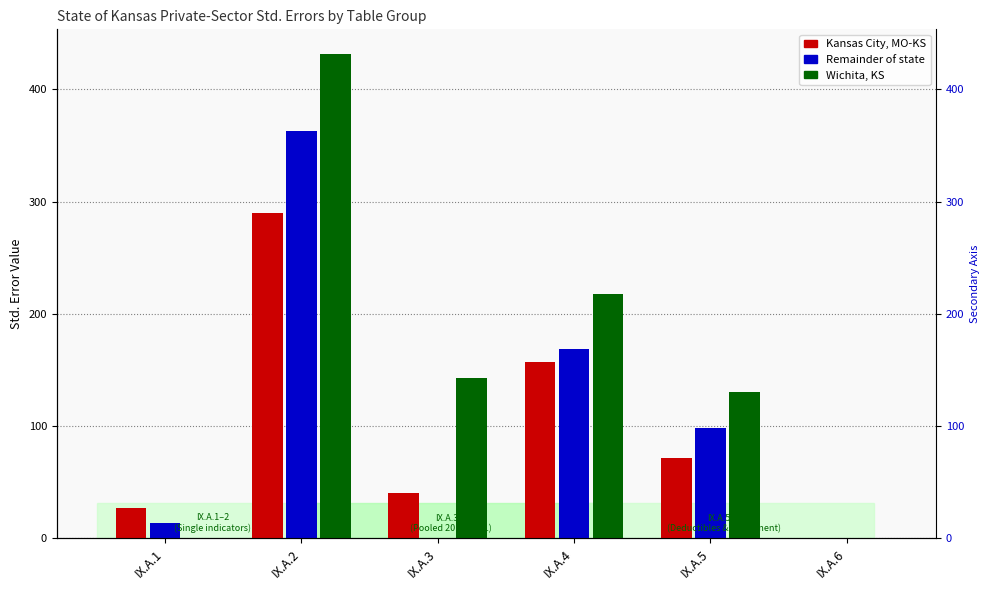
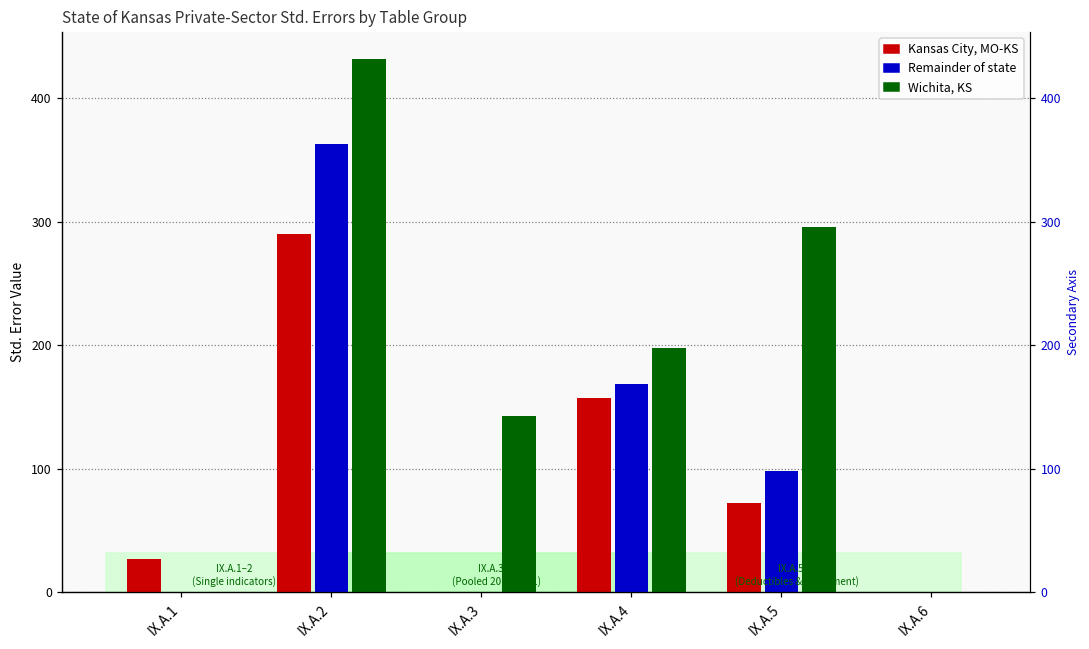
Remainder of state, IX.A.1: 14 -> 0
Kansas City, MO-KS, IX.A.3: 40 -> 0
Wichita, KS, IX.A.4: 218 -> 198
Wichita, KS, IX.A.5: 130 -> 296
